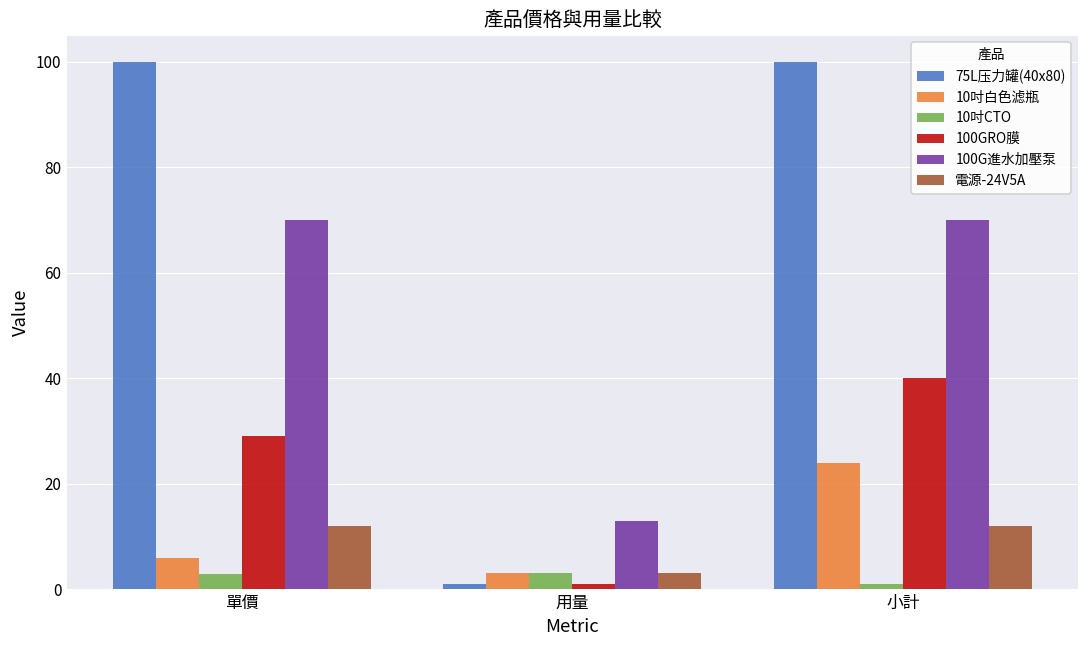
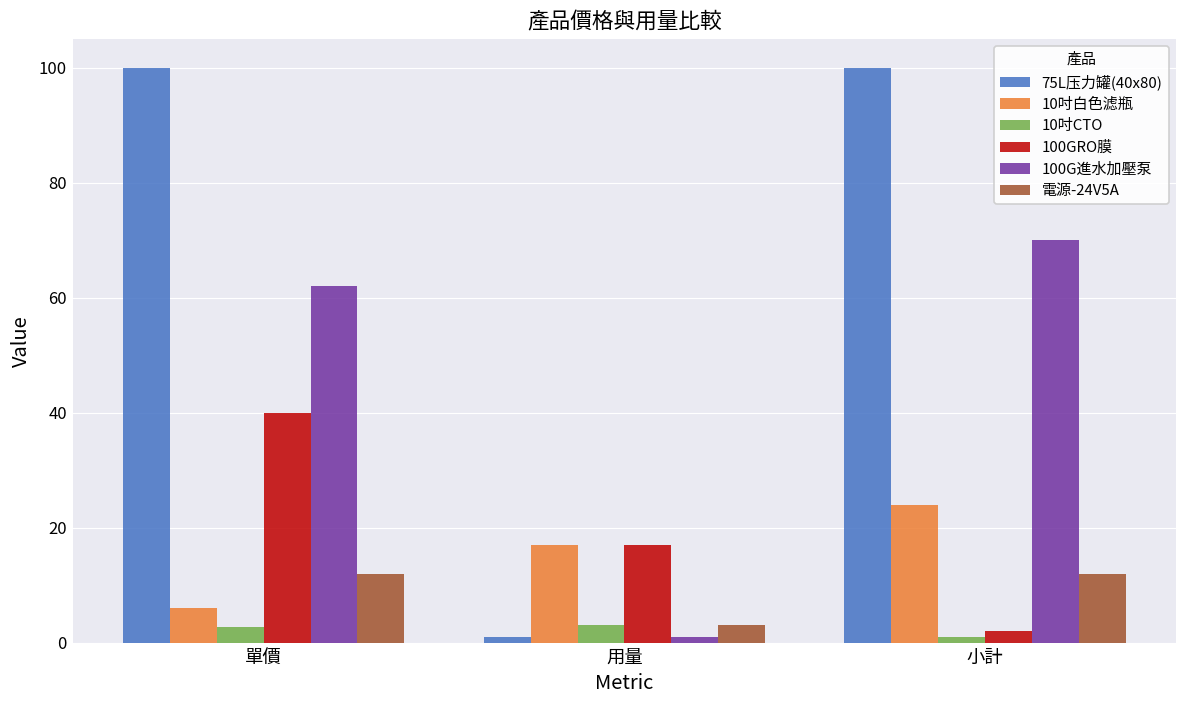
100GRO膜, 單價: 29 -> 40
100G進水加壓泵, 單價: 70 -> 62
10吋白色滤瓶, 用量: 3 -> 17
100GRO膜, 用量: 1 -> 17
100G進水加壓泵, 用量: 13 -> 1
100GRO膜, 小計: 40 -> 2
